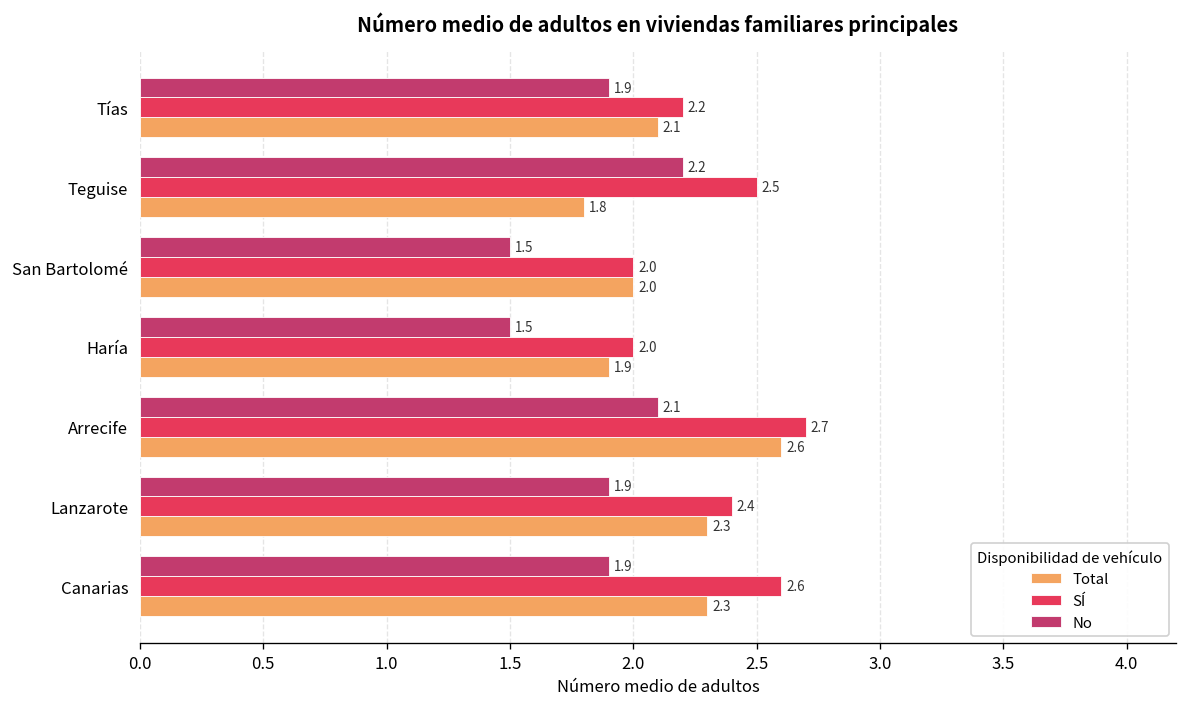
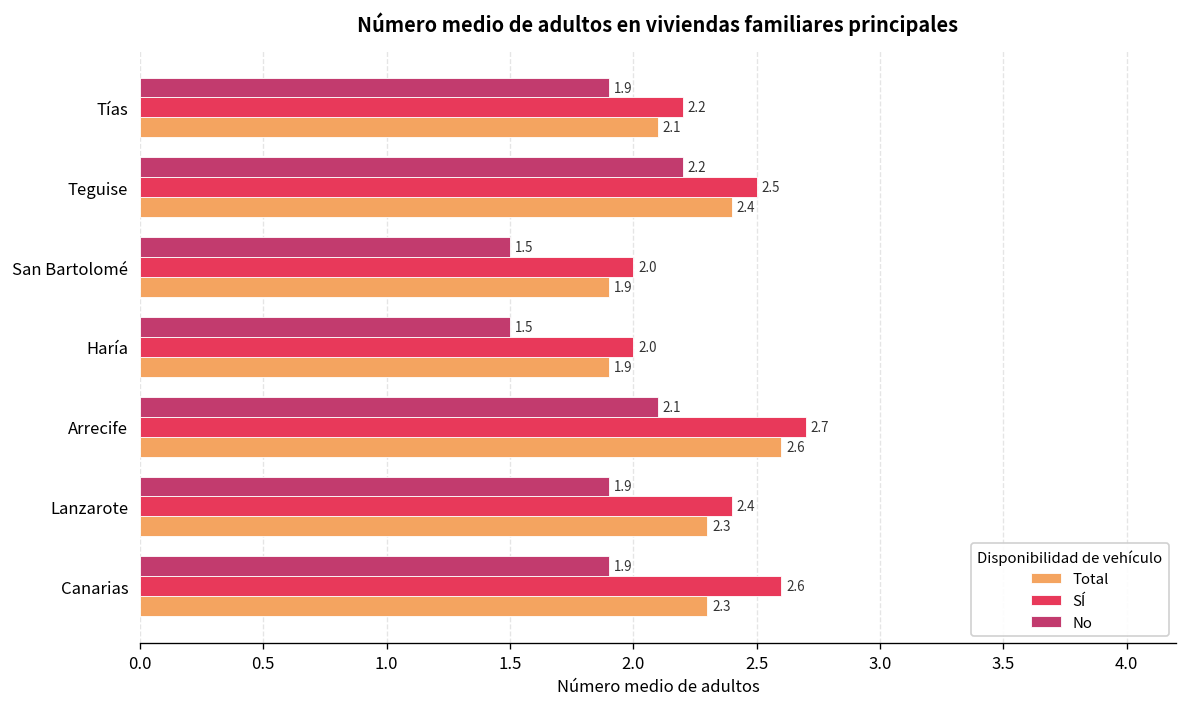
Total, Teguise: 1.8 -> 2.4
Total, San Bartolomé: 2.0 -> 1.9
